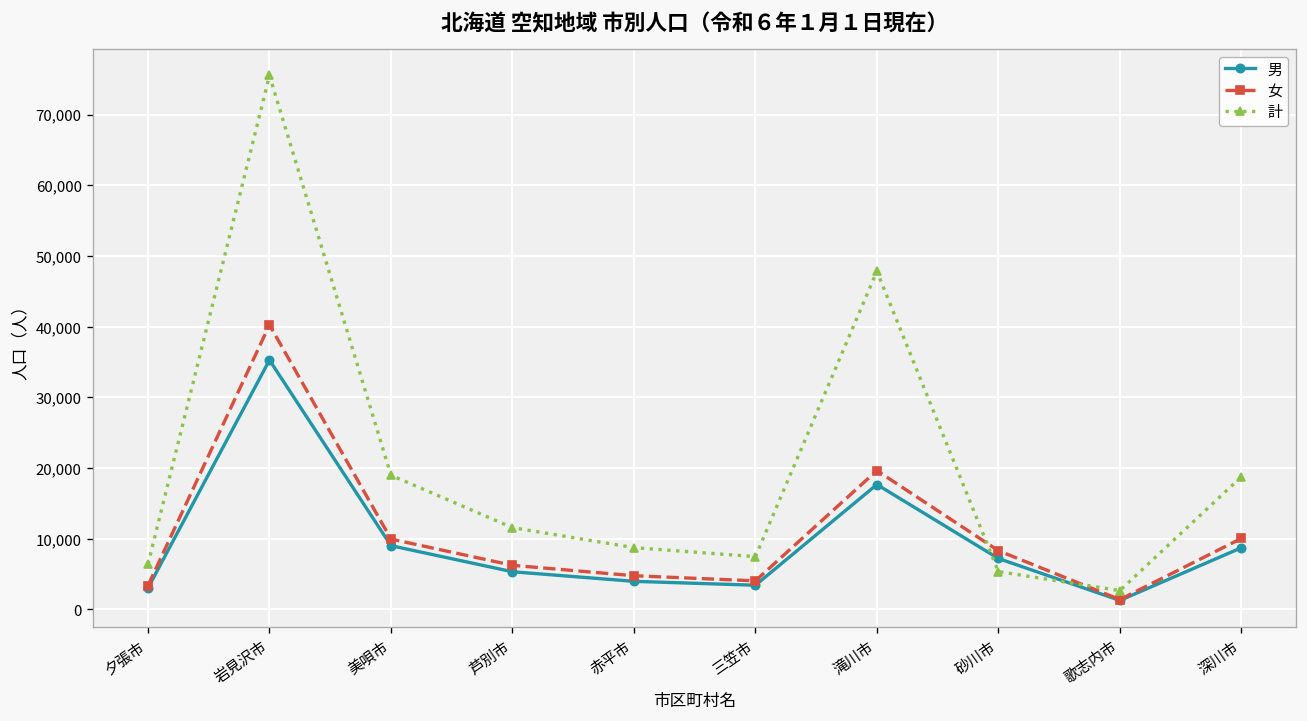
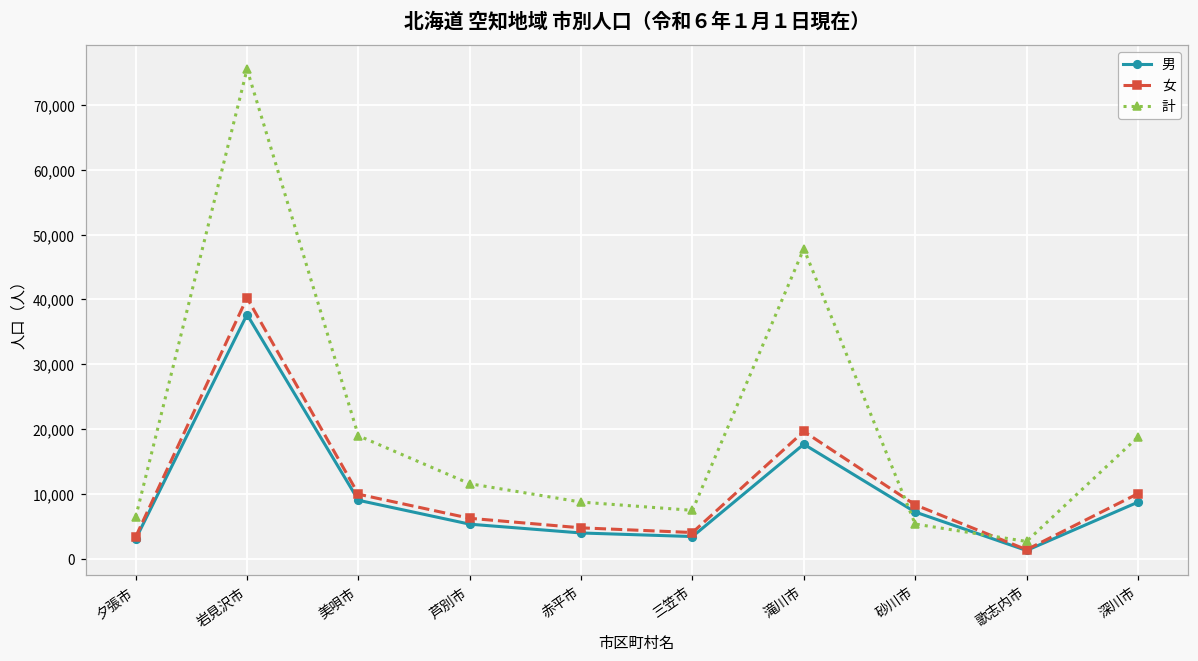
男, 岩見沢市: 35,000 -> 38,000
